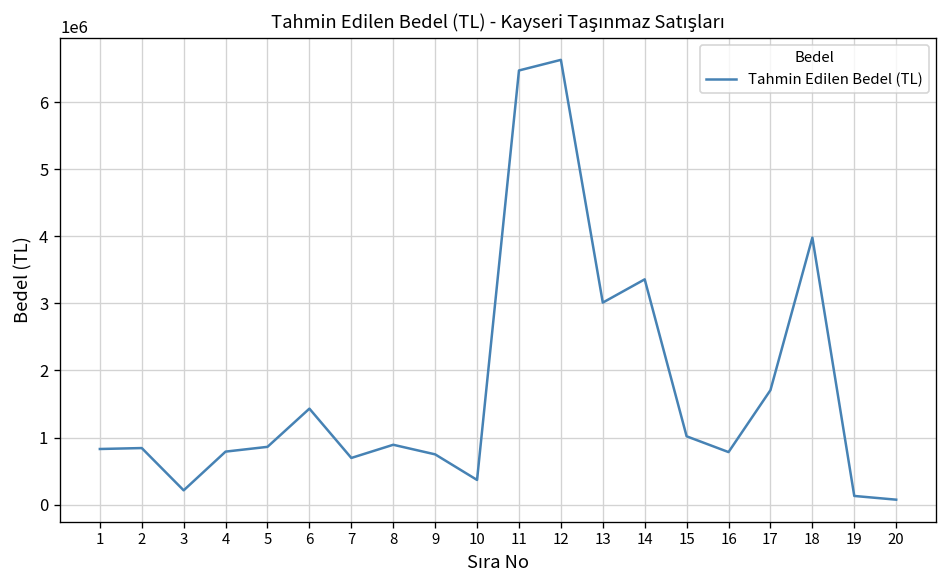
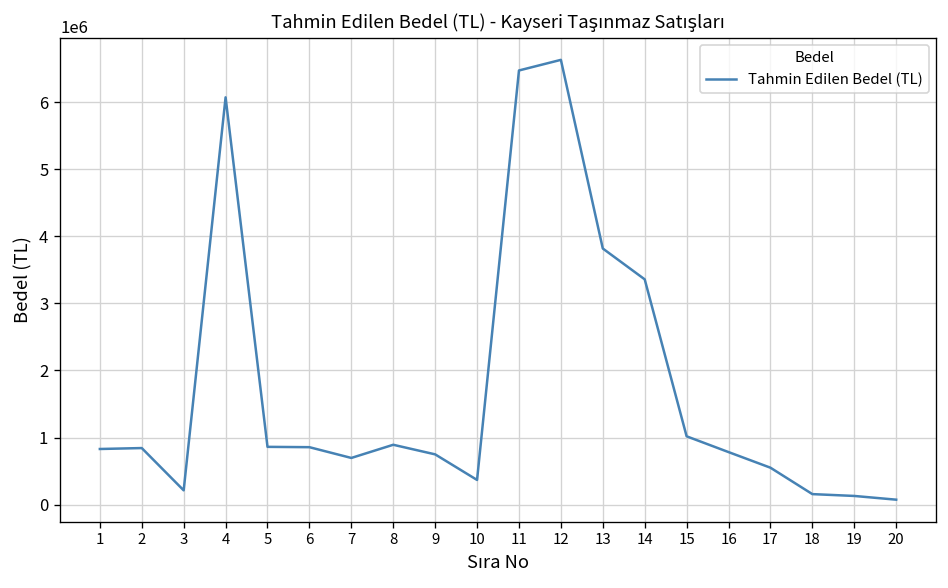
4: 800000 -> 6100000
6: 1400000 -> 900000
13: 3000000 -> 3800000
17: 1700000 -> 600000
18: 4000000 -> 200000
